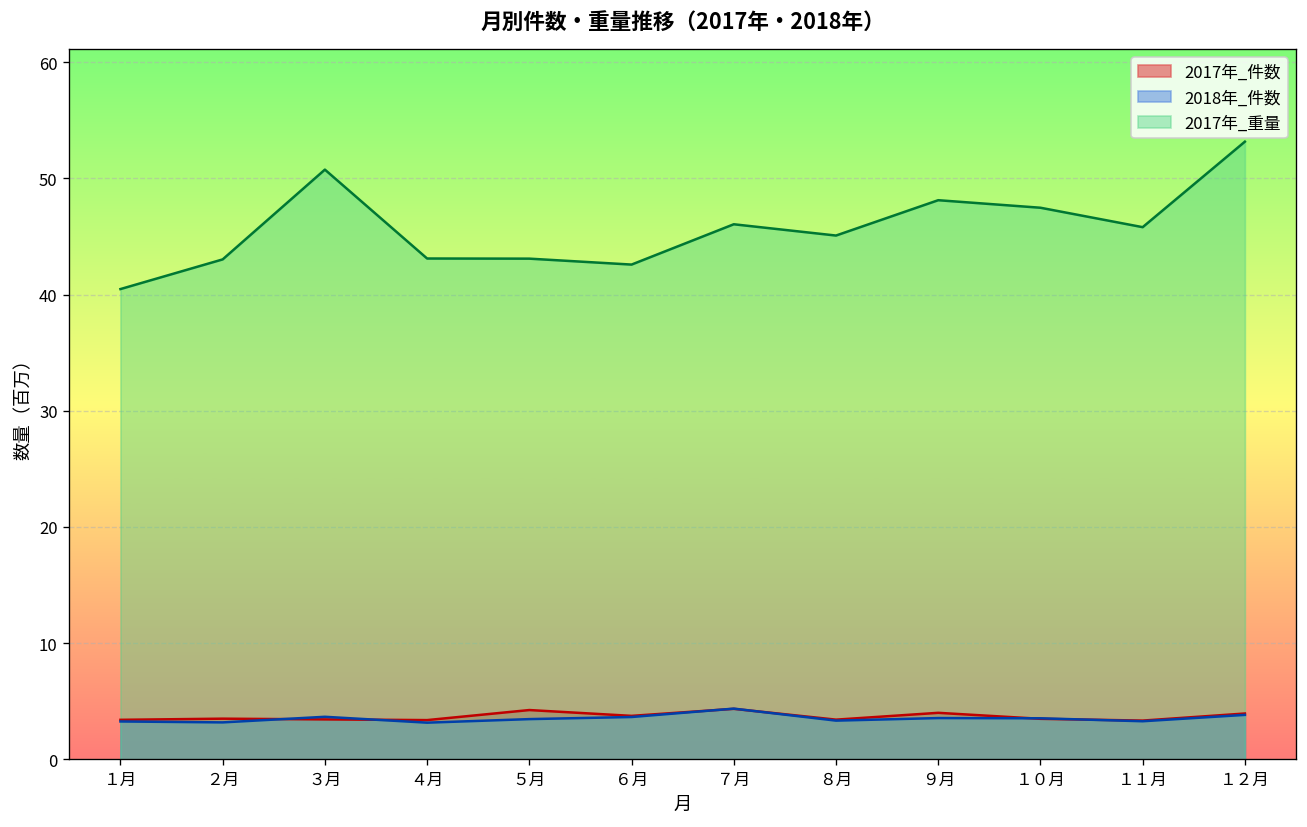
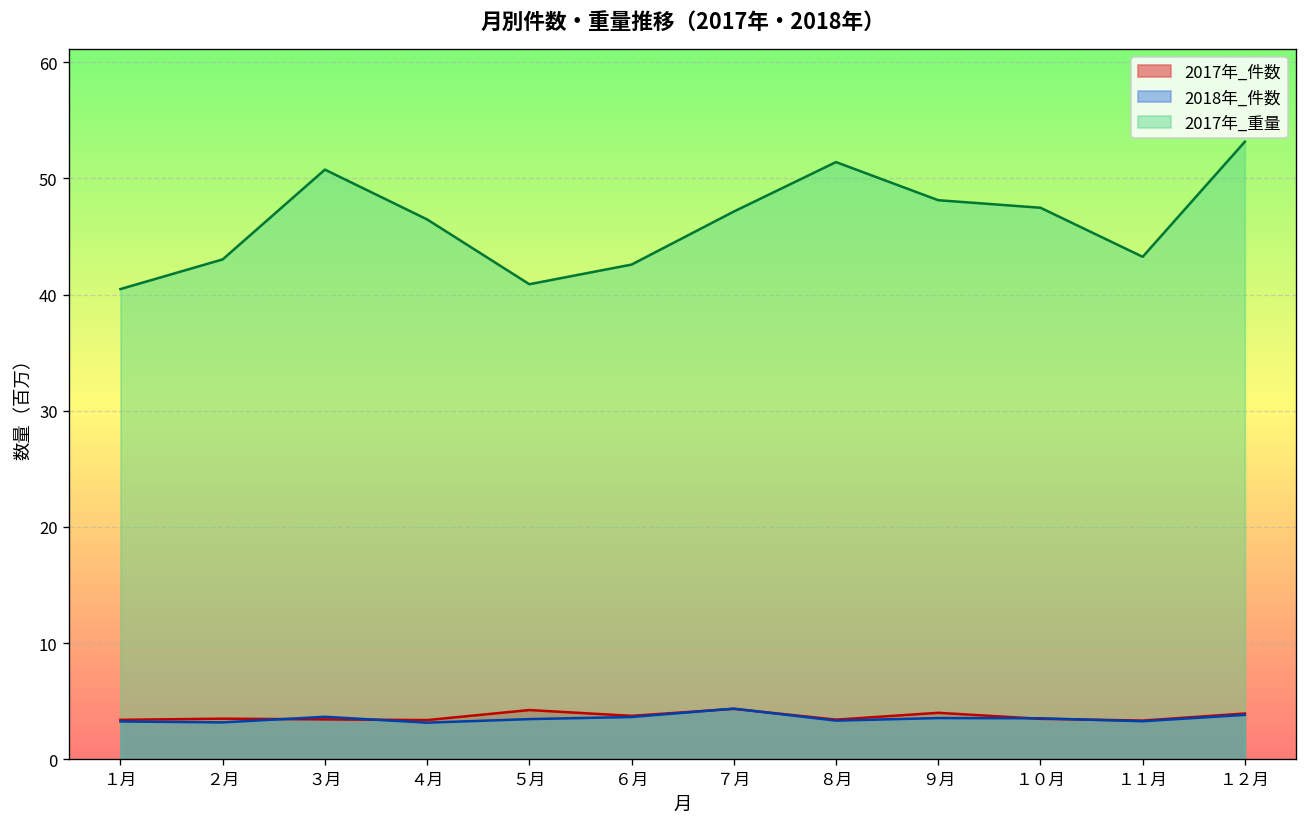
2017年_重量, ４月: 43 -> 46
2017年_重量, ５月: 43 -> 41
2017年_重量, ７月: 46 -> 47
2017年_重量, ８月: 45 -> 51
2017年_重量, １１月: 46 -> 43
